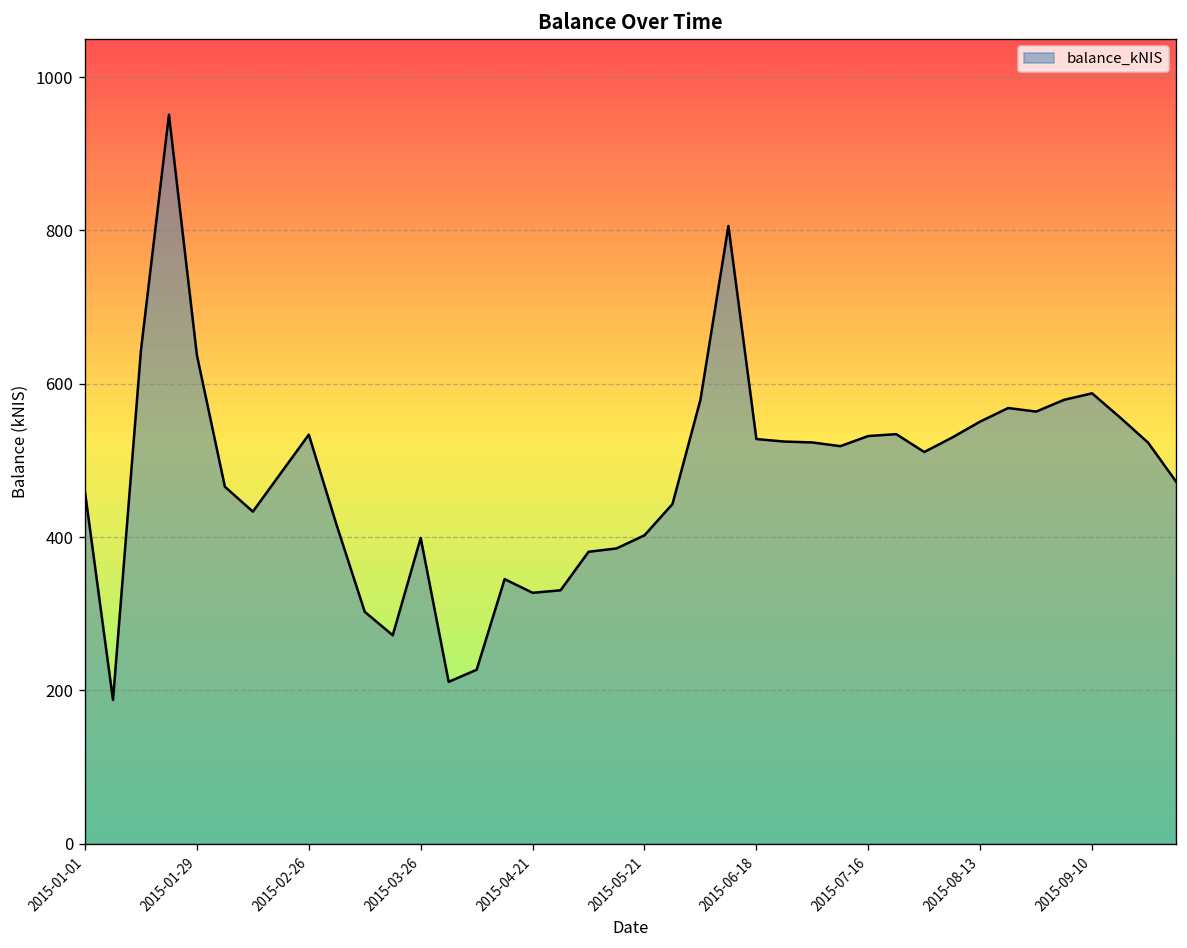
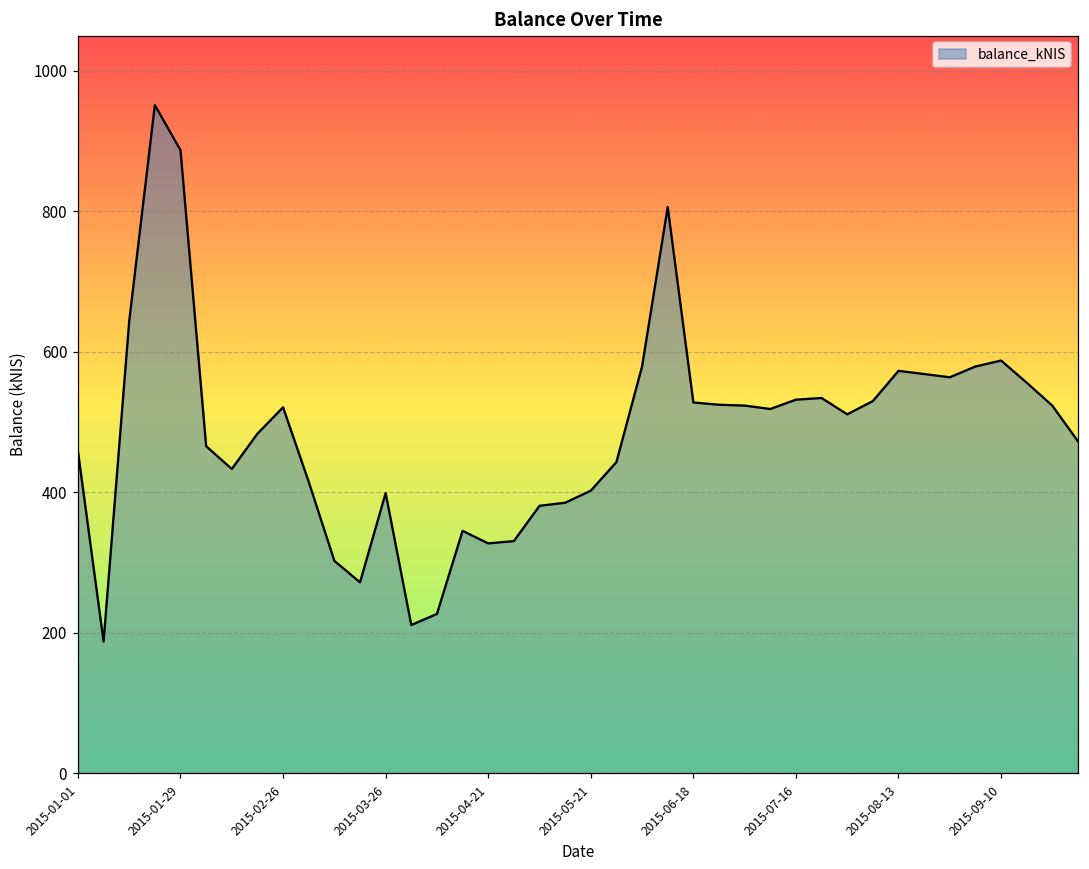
2015-01-29: 640 -> 890
2015-02-26: 530 -> 520
2015-08-13: 550 -> 570
